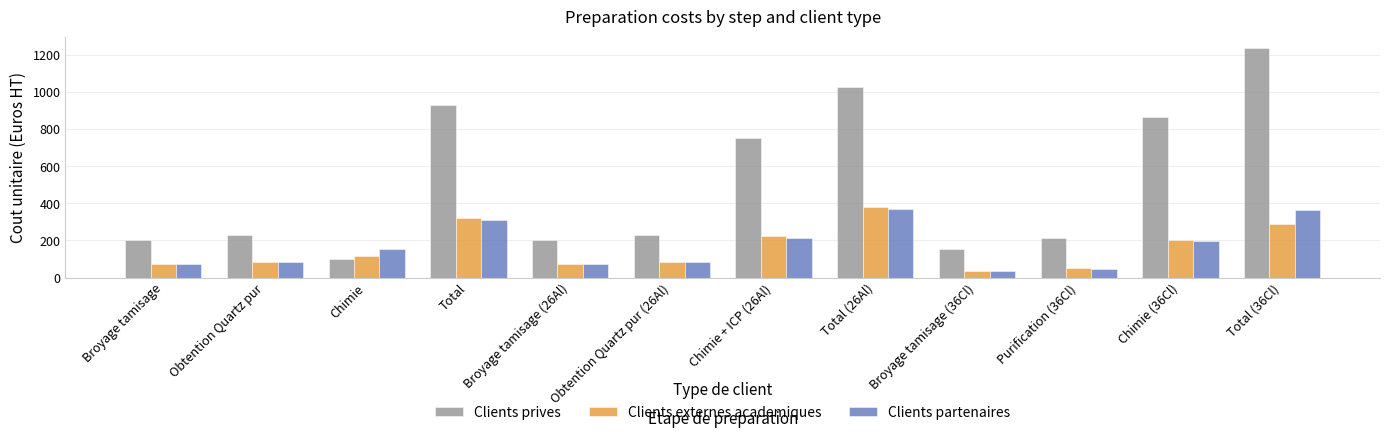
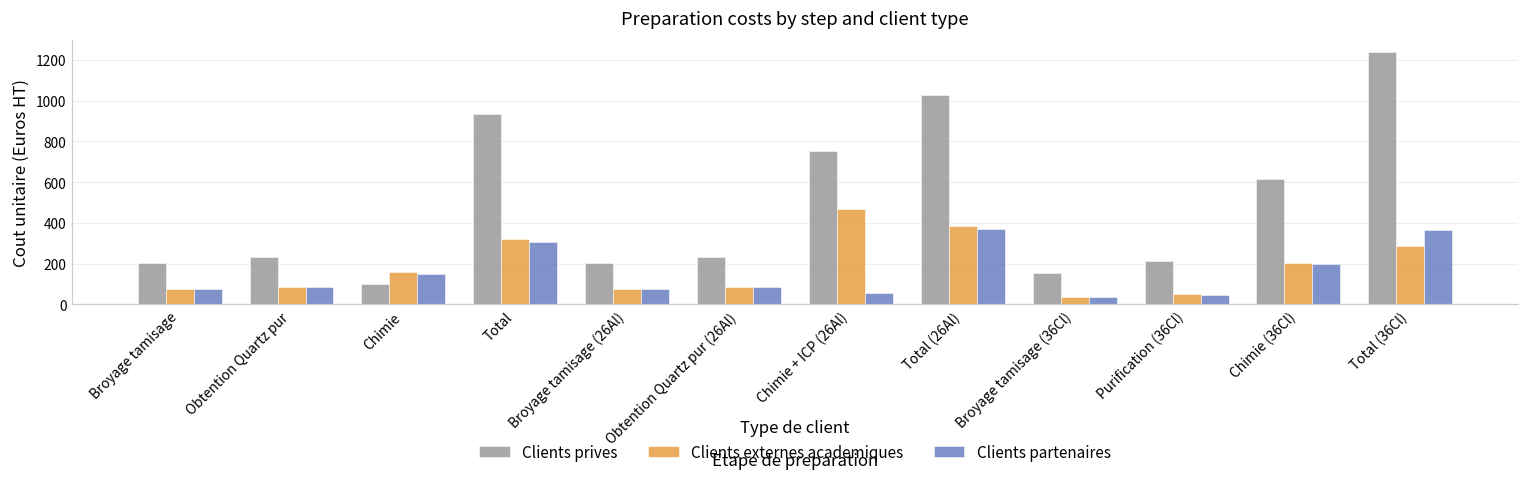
Clients externes academiques, Chimie: 110 -> 160
Clients externes academiques, Chimie + ICP (26Al): 220 -> 470
Clients partenaires, Chimie + ICP (26Al): 210 -> 60
Clients prives, Chimie (36Cl): 870 -> 610
